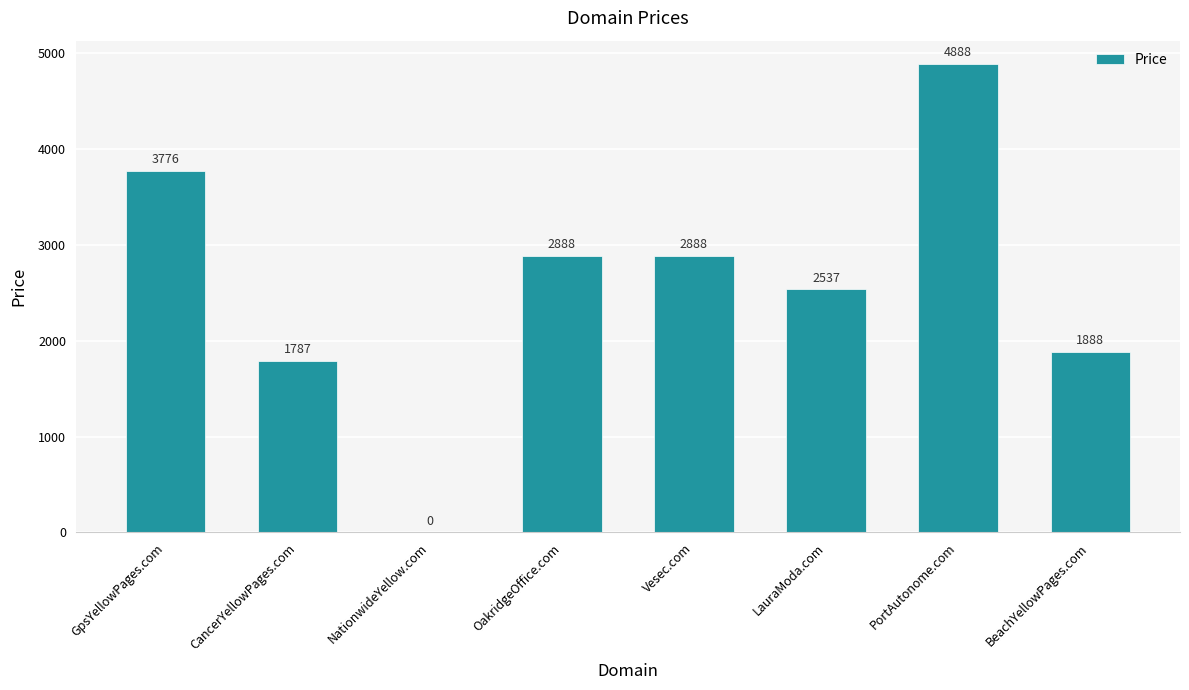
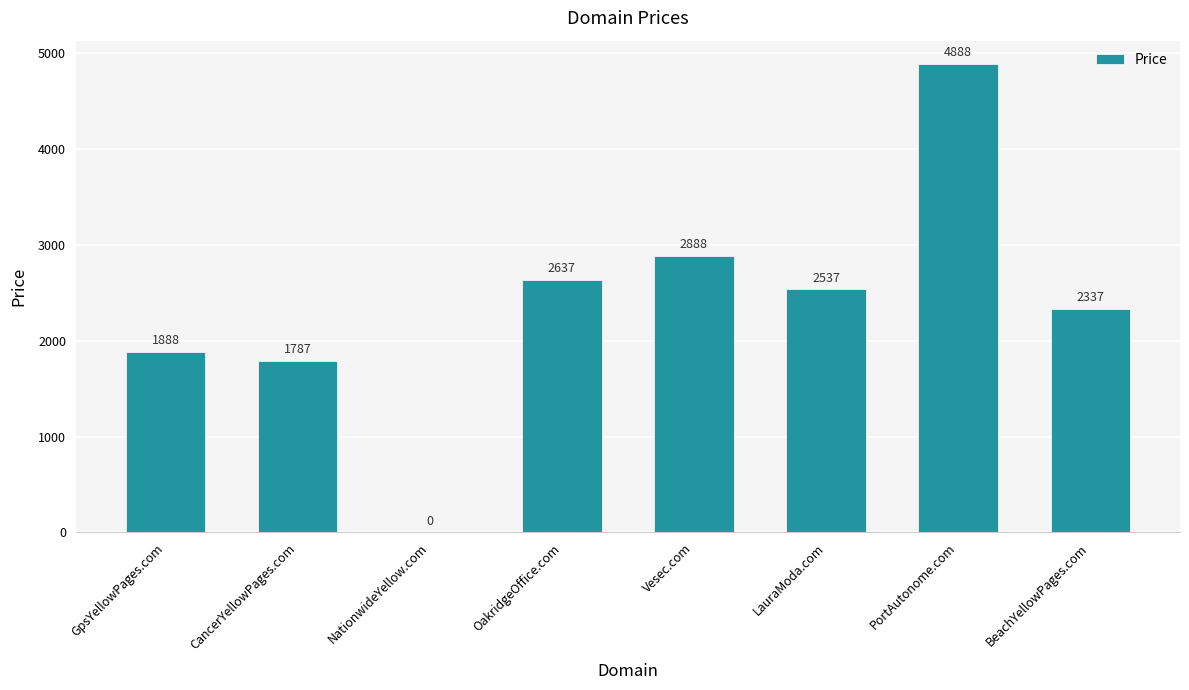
GpsYellowPages.com: 3776 -> 1888
OakridgeOffice.com: 2888 -> 2637
BeachYellowPages.com: 1888 -> 2337
